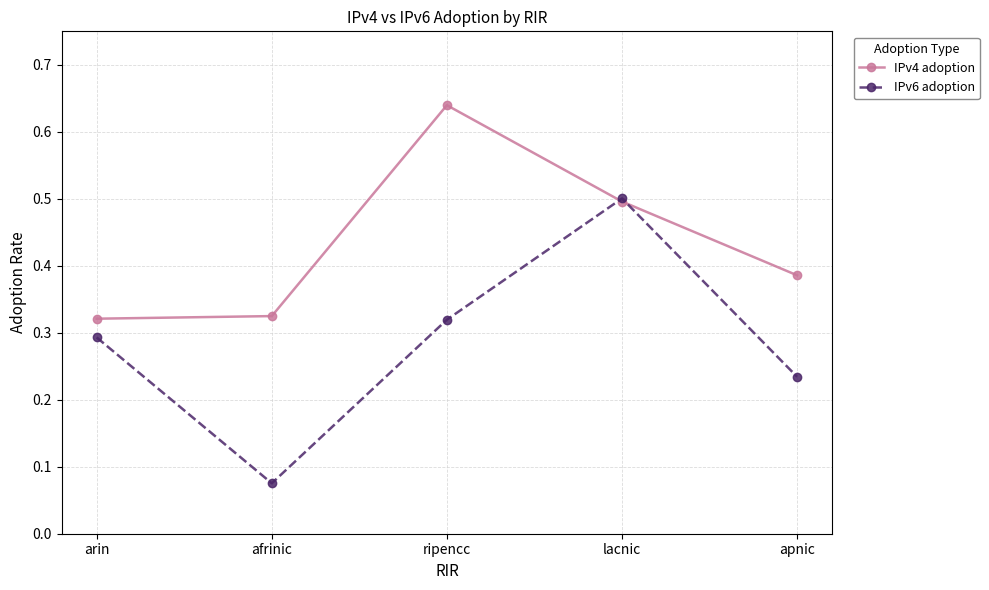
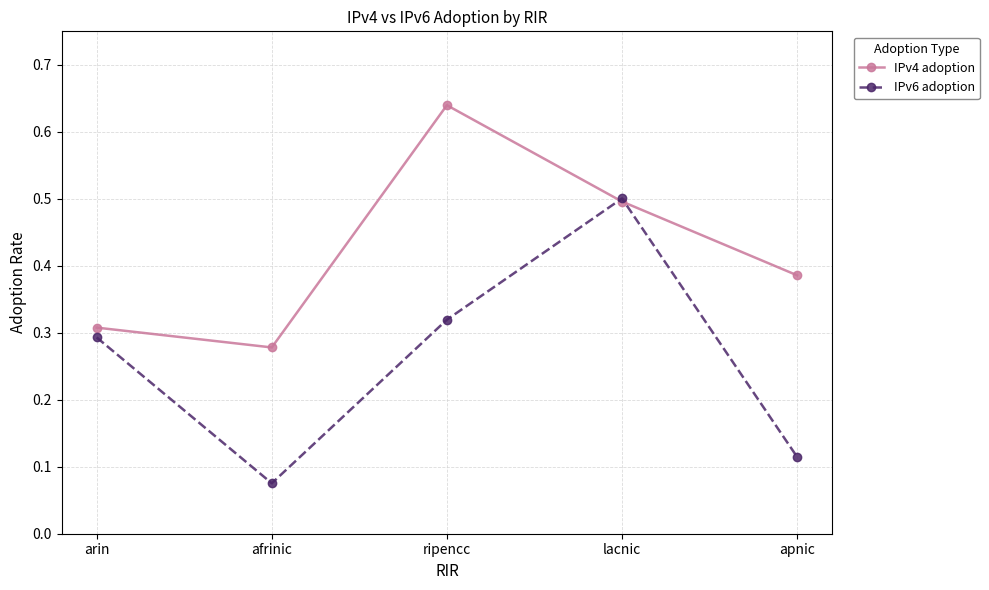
IPv4 adoption, arin: 0.32 -> 0.31
IPv4 adoption, afrinic: 0.32 -> 0.28
IPv6 adoption, apnic: 0.23 -> 0.11
